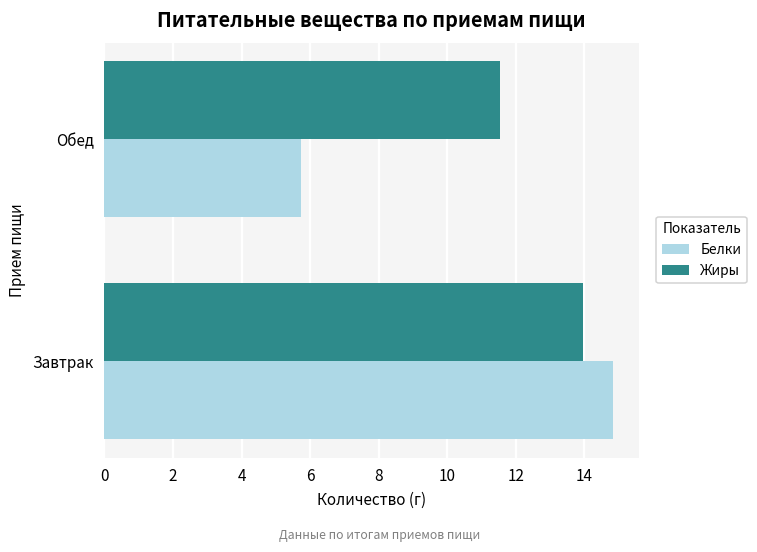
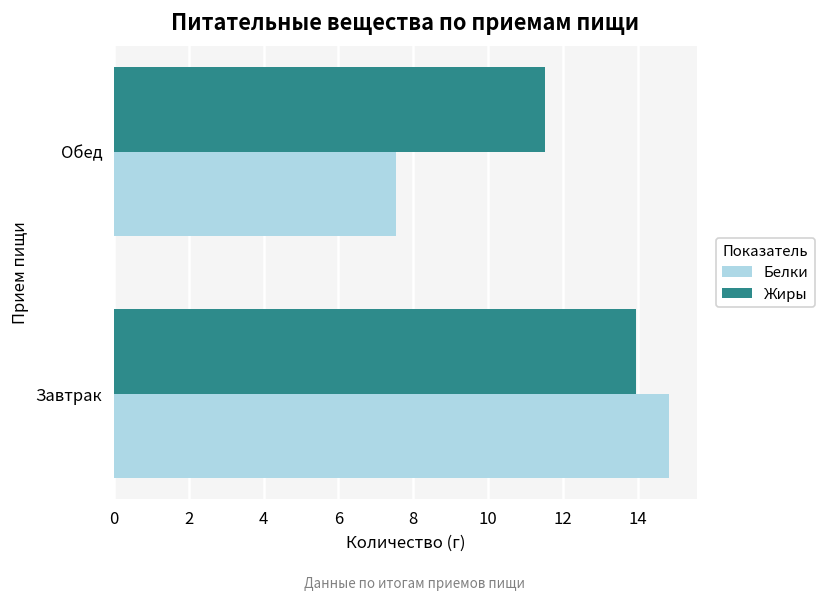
Белки, Обед: 5.7 -> 7.6
